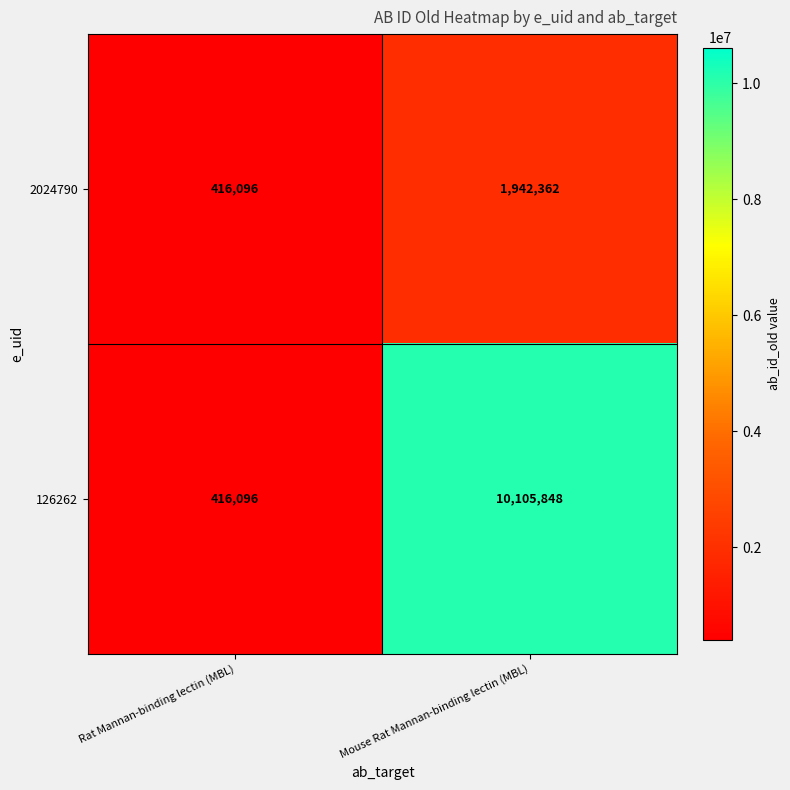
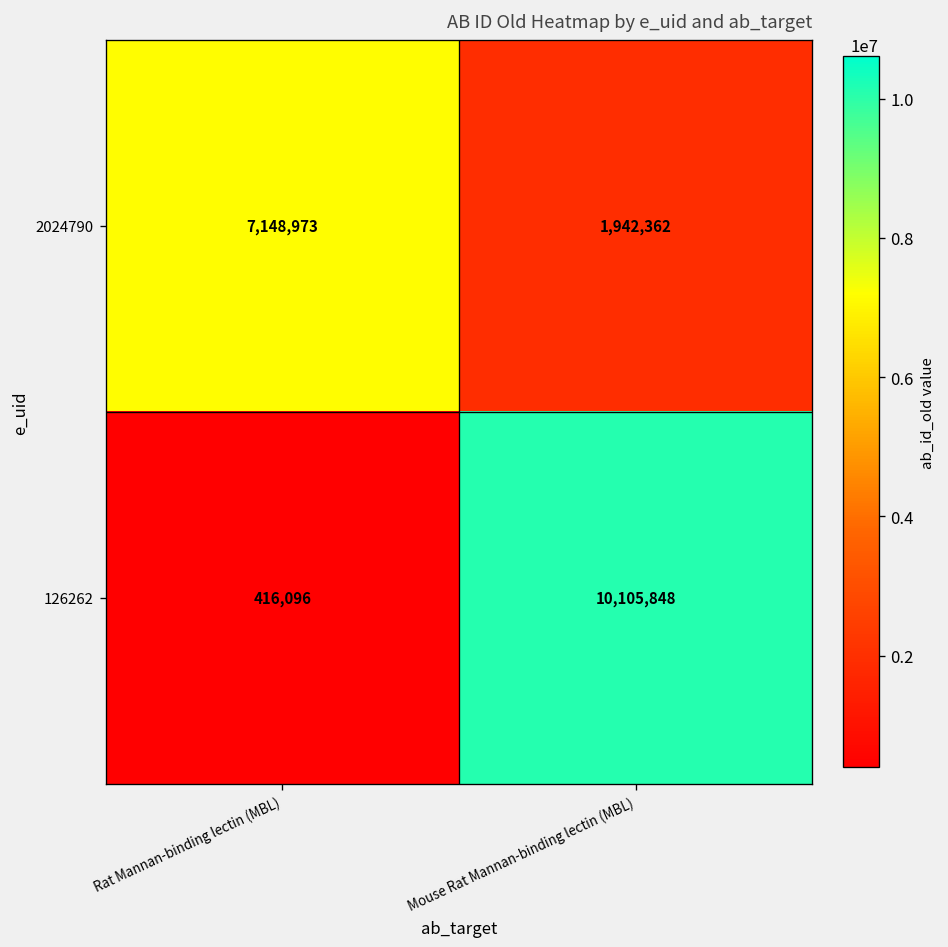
2024790, Rat Mannan-binding lectin (MBL): 416,096 -> 7,148,973
